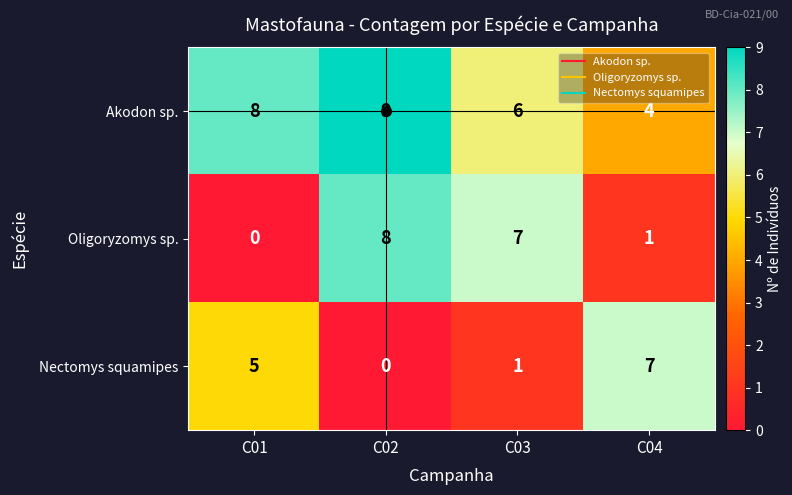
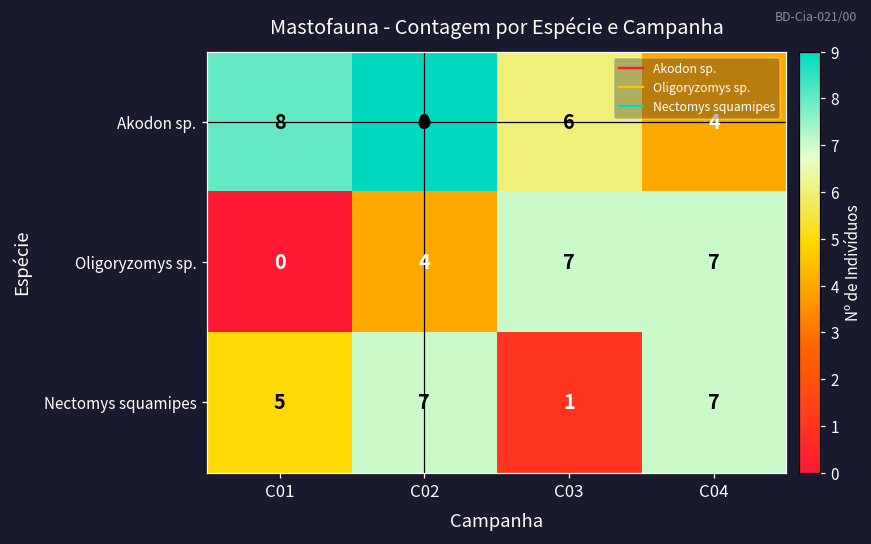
Oligoryzomys sp., C02: 8 -> 4
Oligoryzomys sp., C04: 1 -> 7
Nectomys squamipes, C02: 0 -> 7
